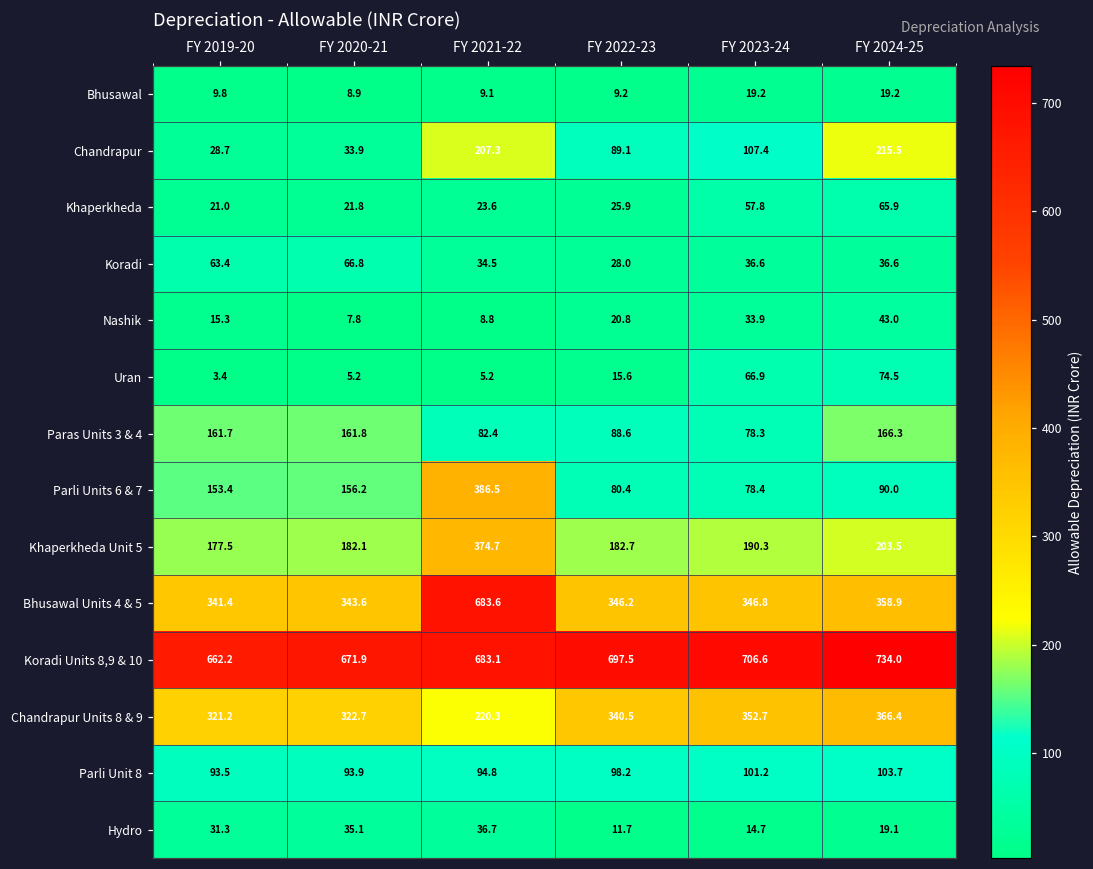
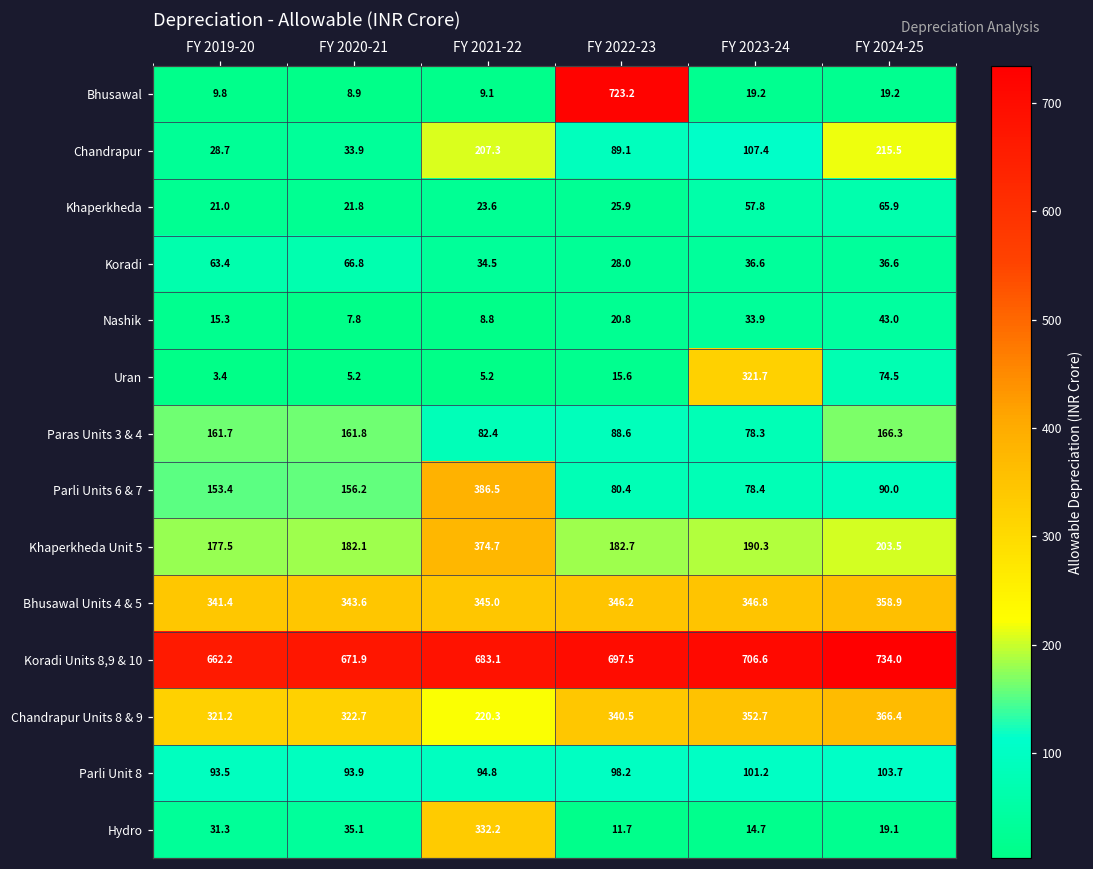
Bhusawal, FY 2022-23: 9.2 -> 723.2
Uran, FY 2023-24: 66.9 -> 321.7
Bhusawal Units 4 & 5, FY 2021-22: 683.6 -> 345.0
Hydro, FY 2021-22: 36.7 -> 332.2
